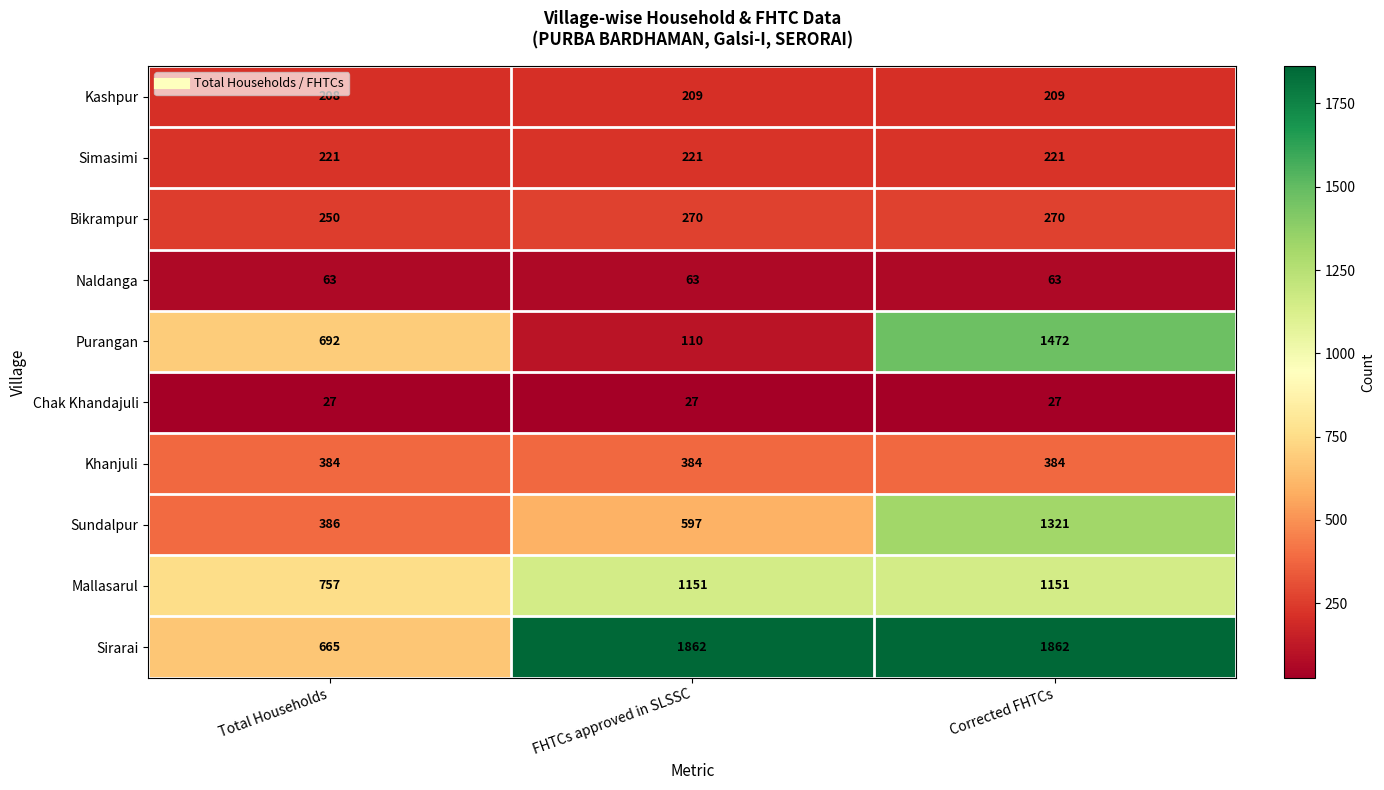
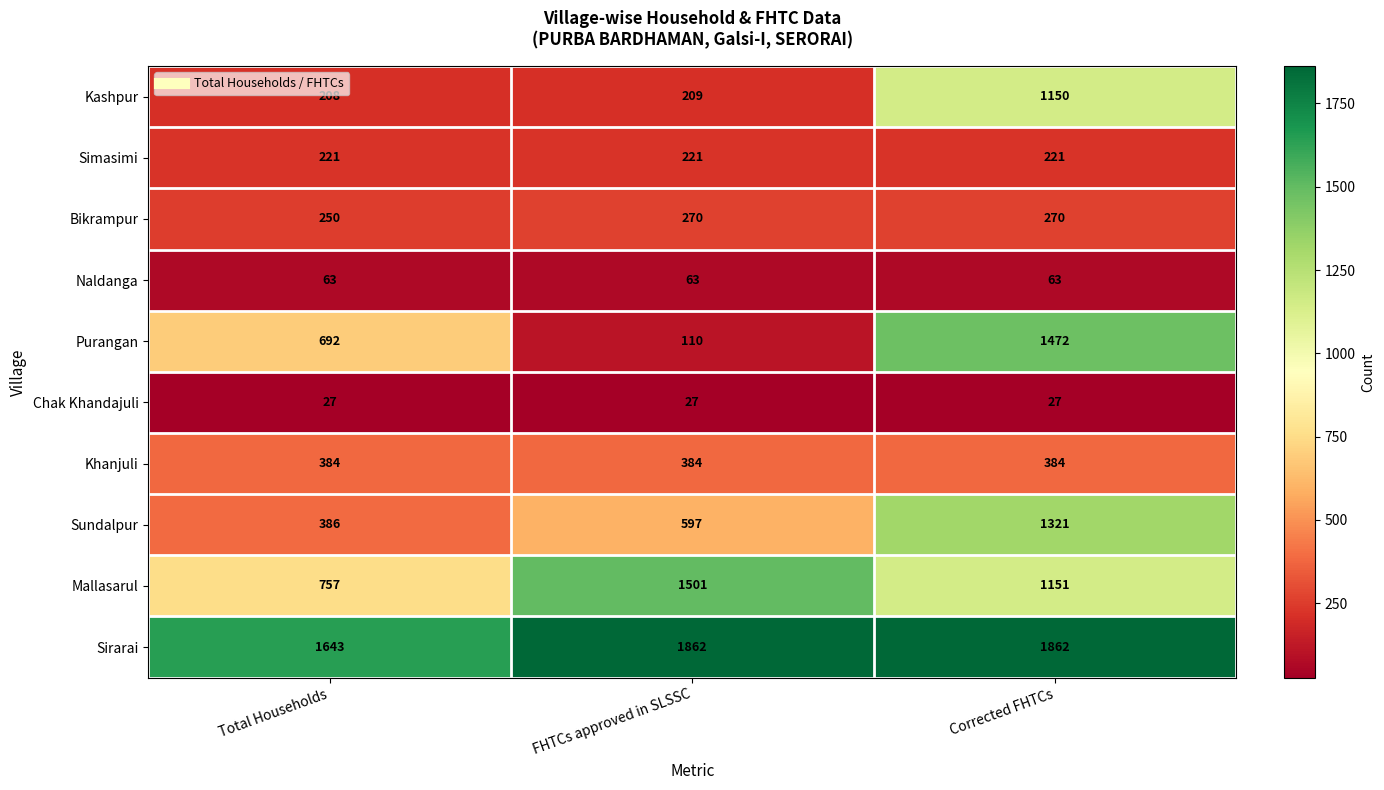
Kashpur, Corrected FHTCs: 209 -> 1150
Mallasarul, FHTCs approved in SLSSC: 1151 -> 1501
Sirarai, Total Households: 665 -> 1643
